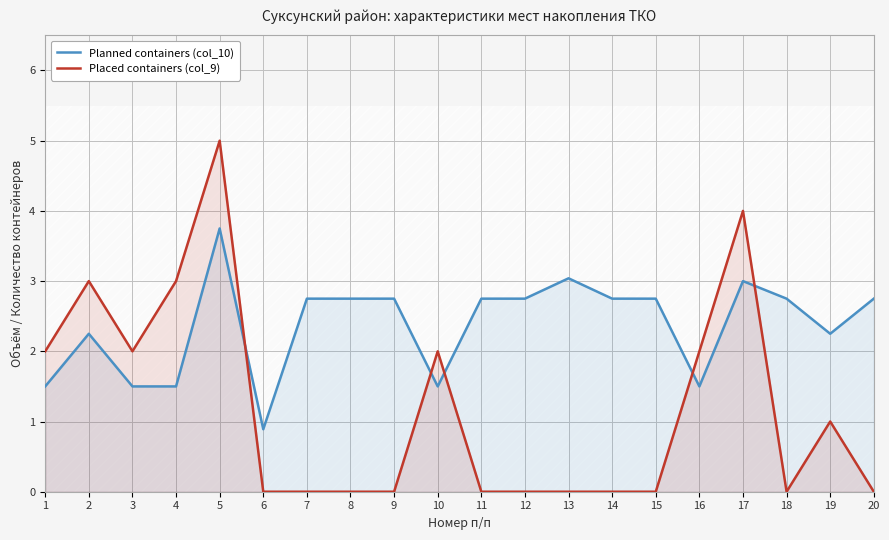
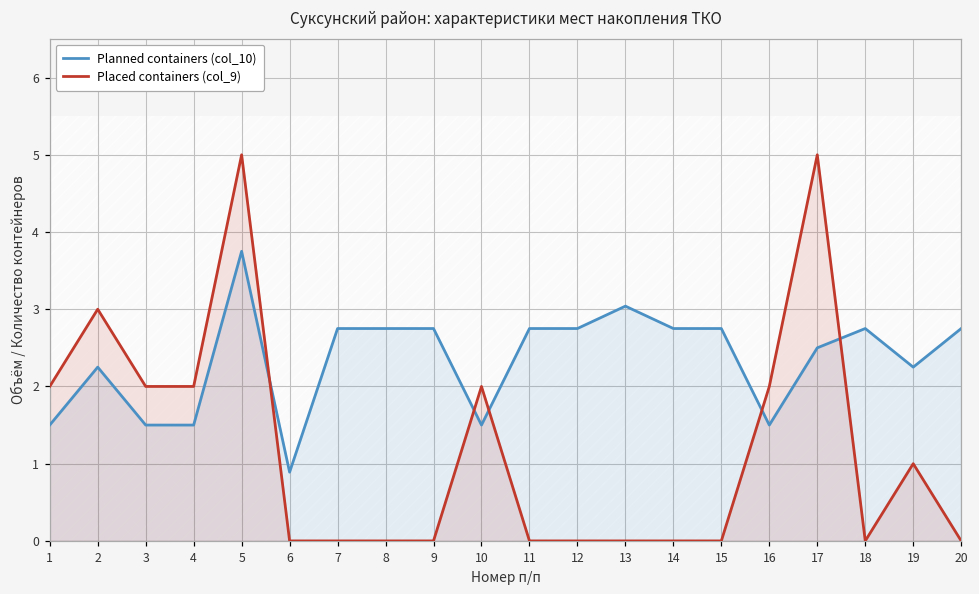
Placed containers (col_9), 4: 3 -> 2
Planned containers (col_10), 17: 3.0 -> 2.5
Placed containers (col_9), 17: 4 -> 5
